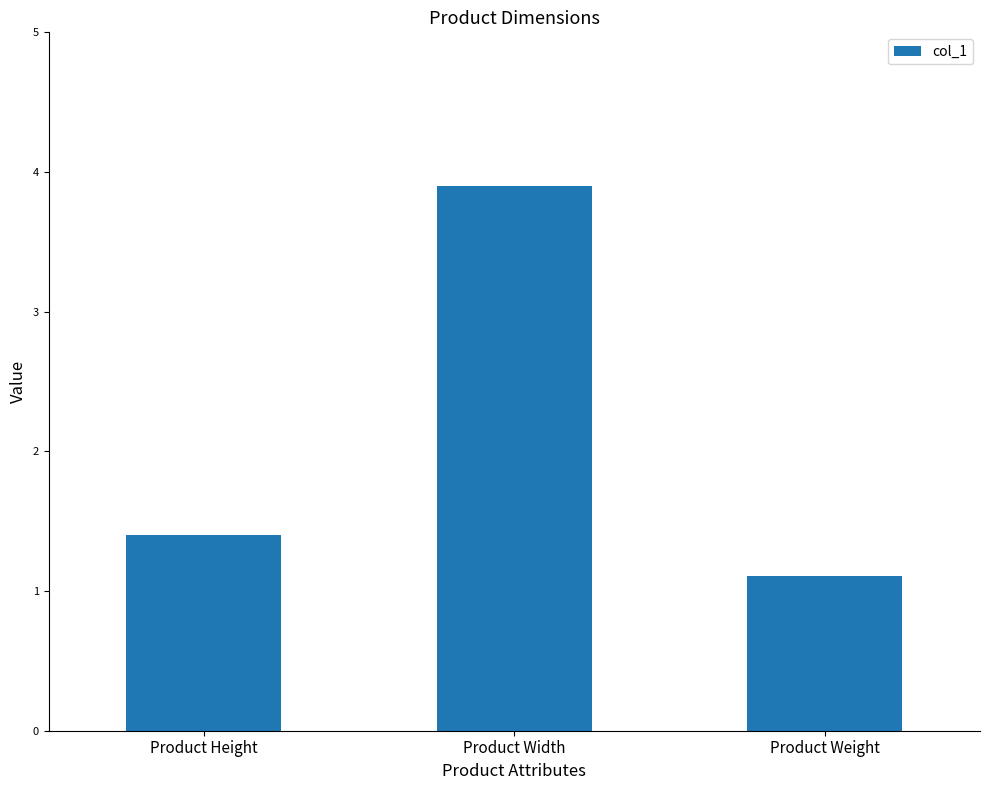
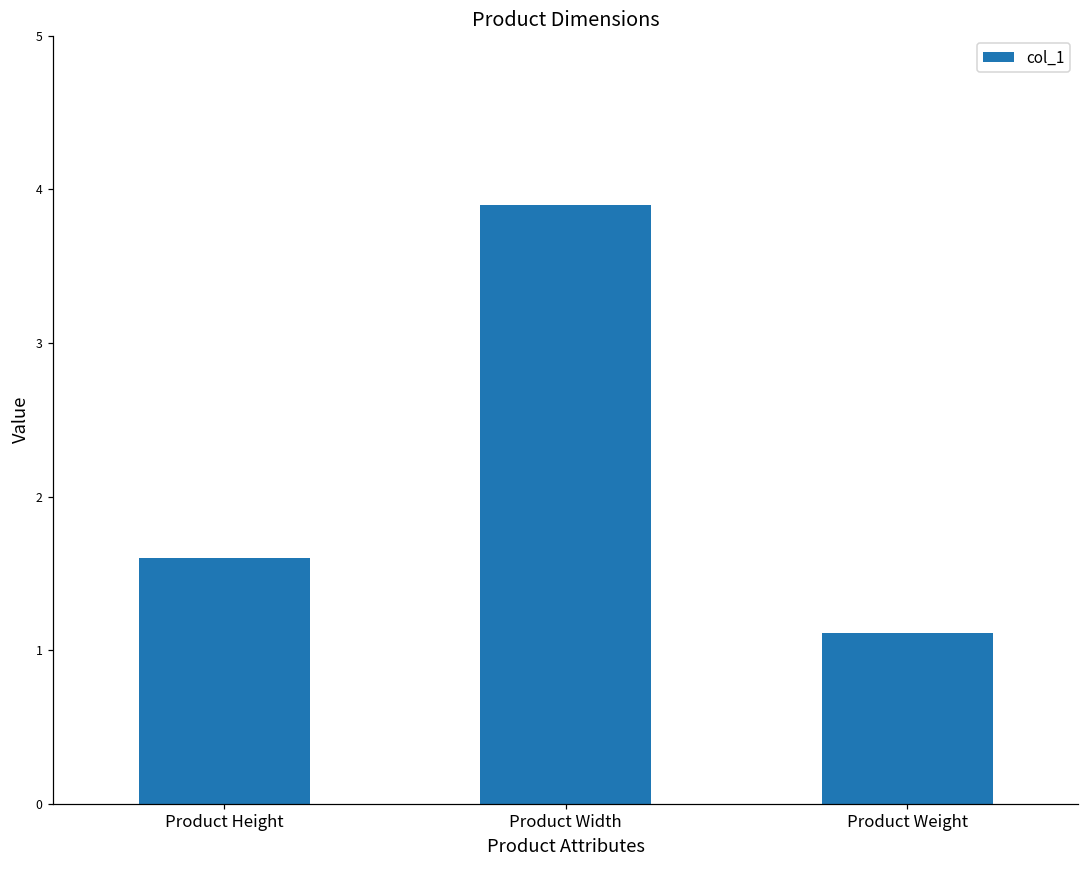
Product Height: 1.4 -> 1.6
